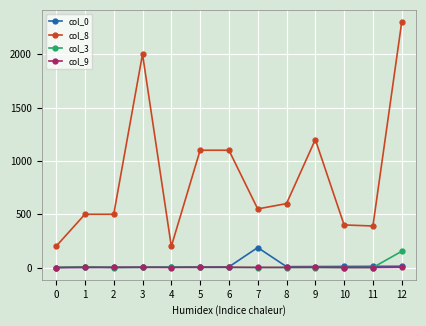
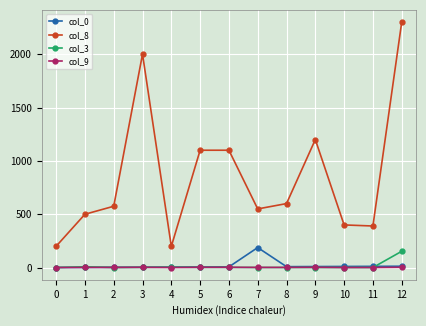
col_8, 2: 500 -> 580
